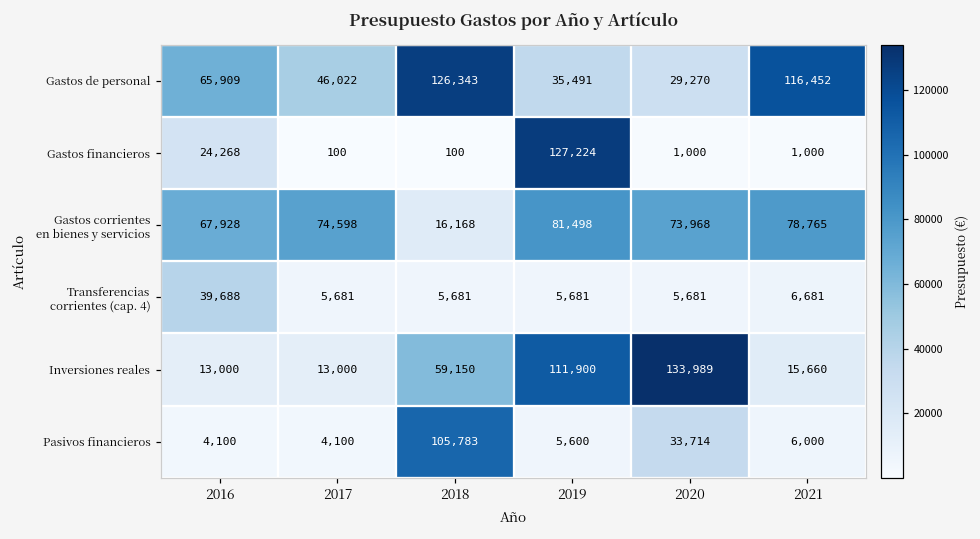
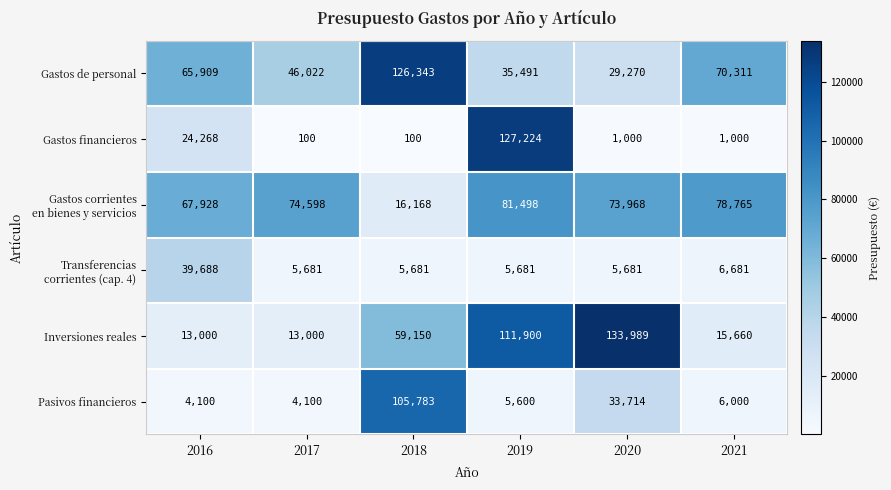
Gastos de personal, 2021: 116,452 -> 70,311
